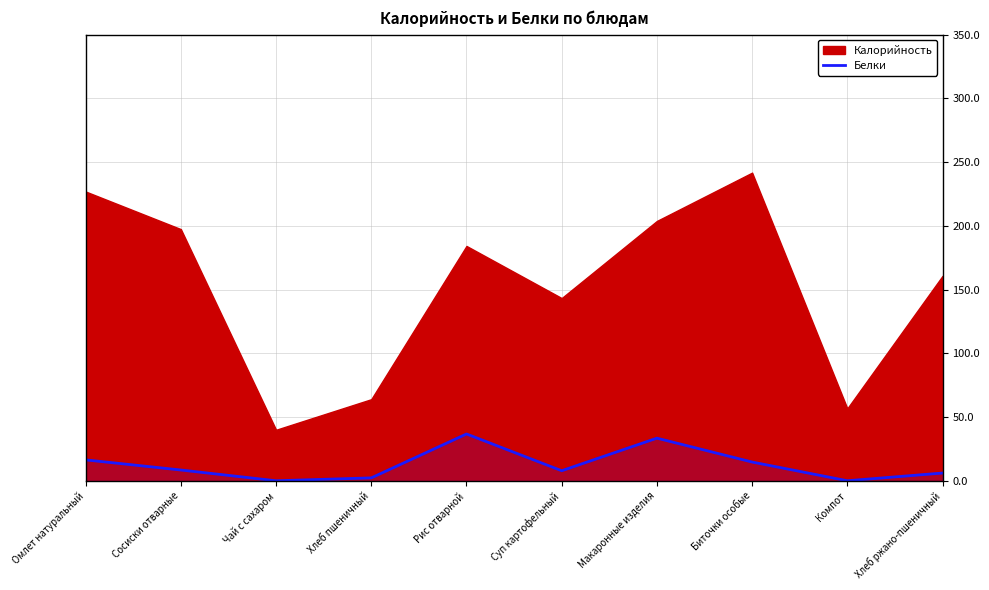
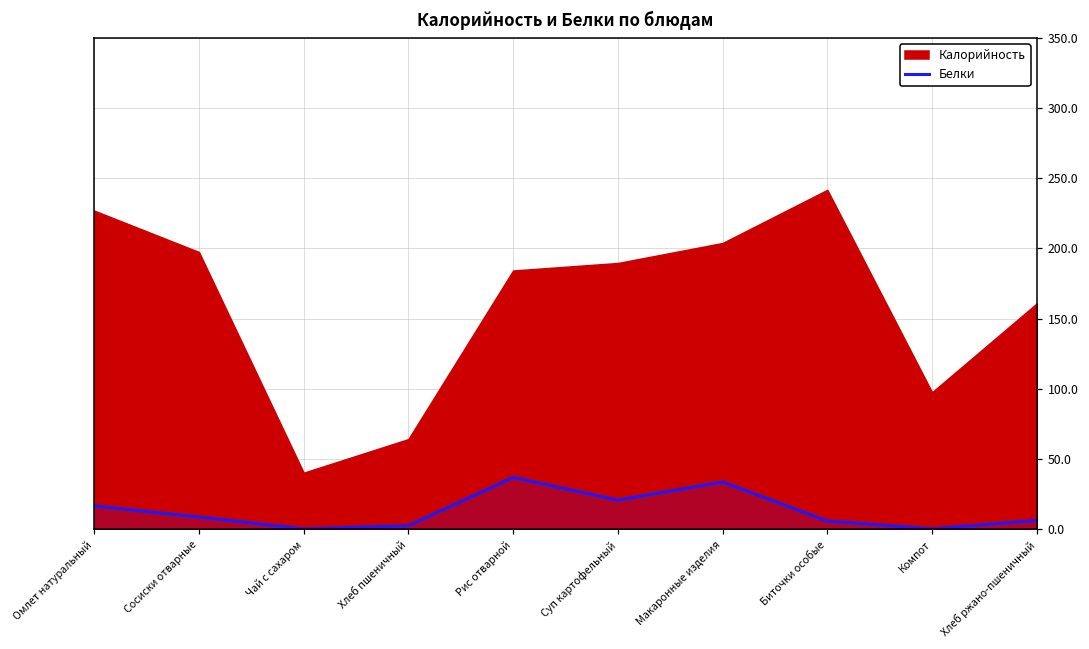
Белки, Суп картофельный: 8 -> 21
Калорийность, Суп картофельный: 143 -> 190
Белки, Биточки особые: 15 -> 6
Калорийность, Компот: 57 -> 97
